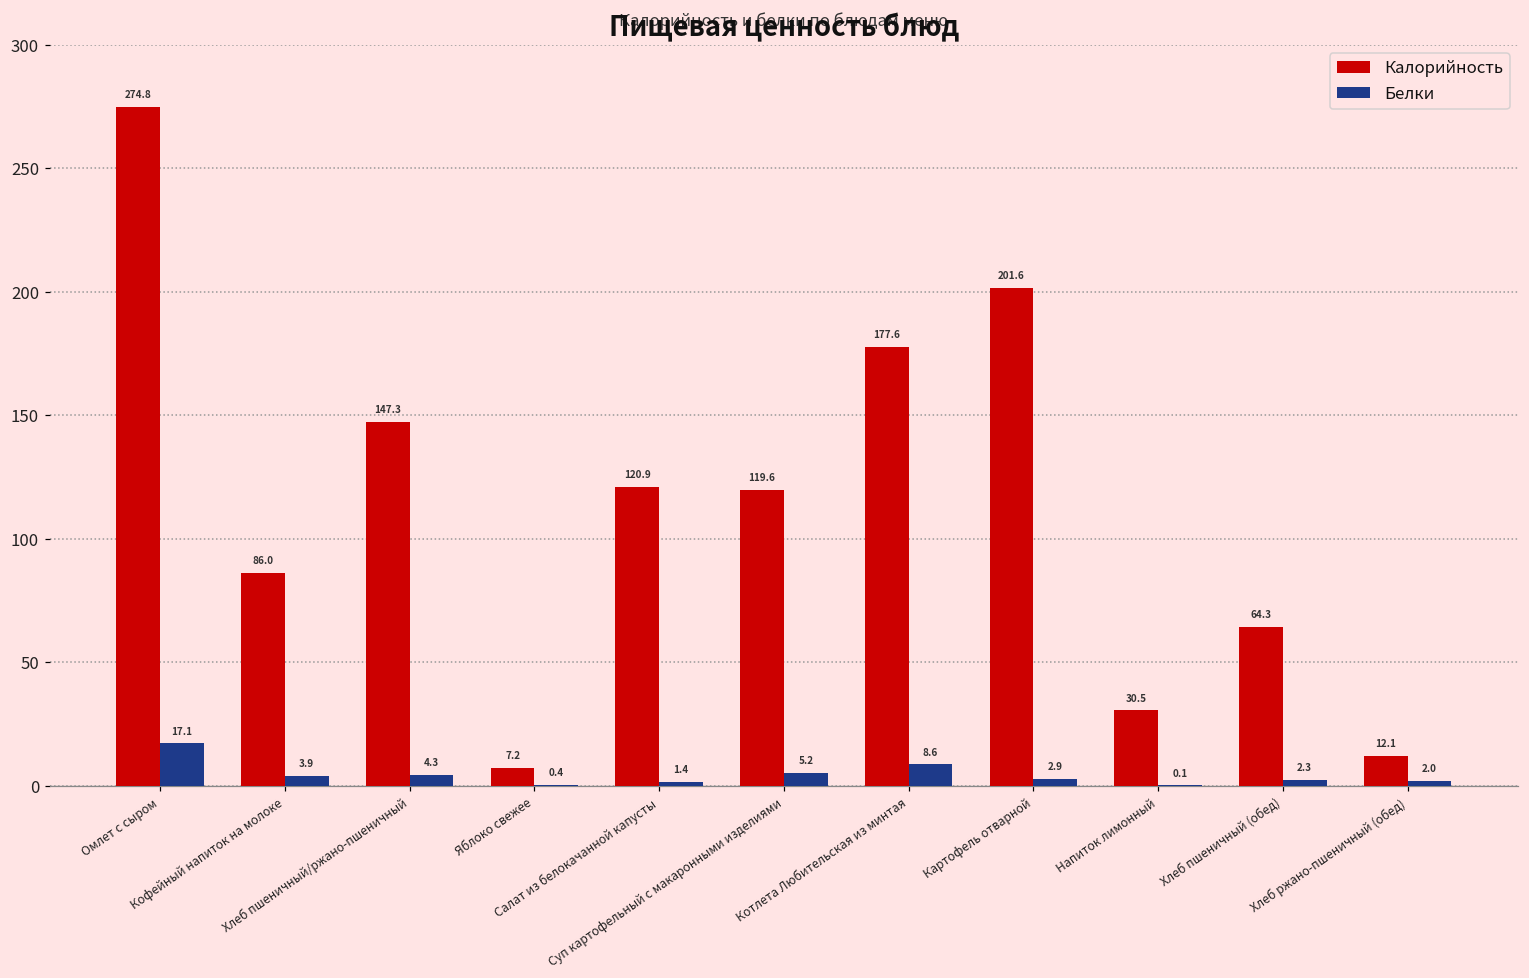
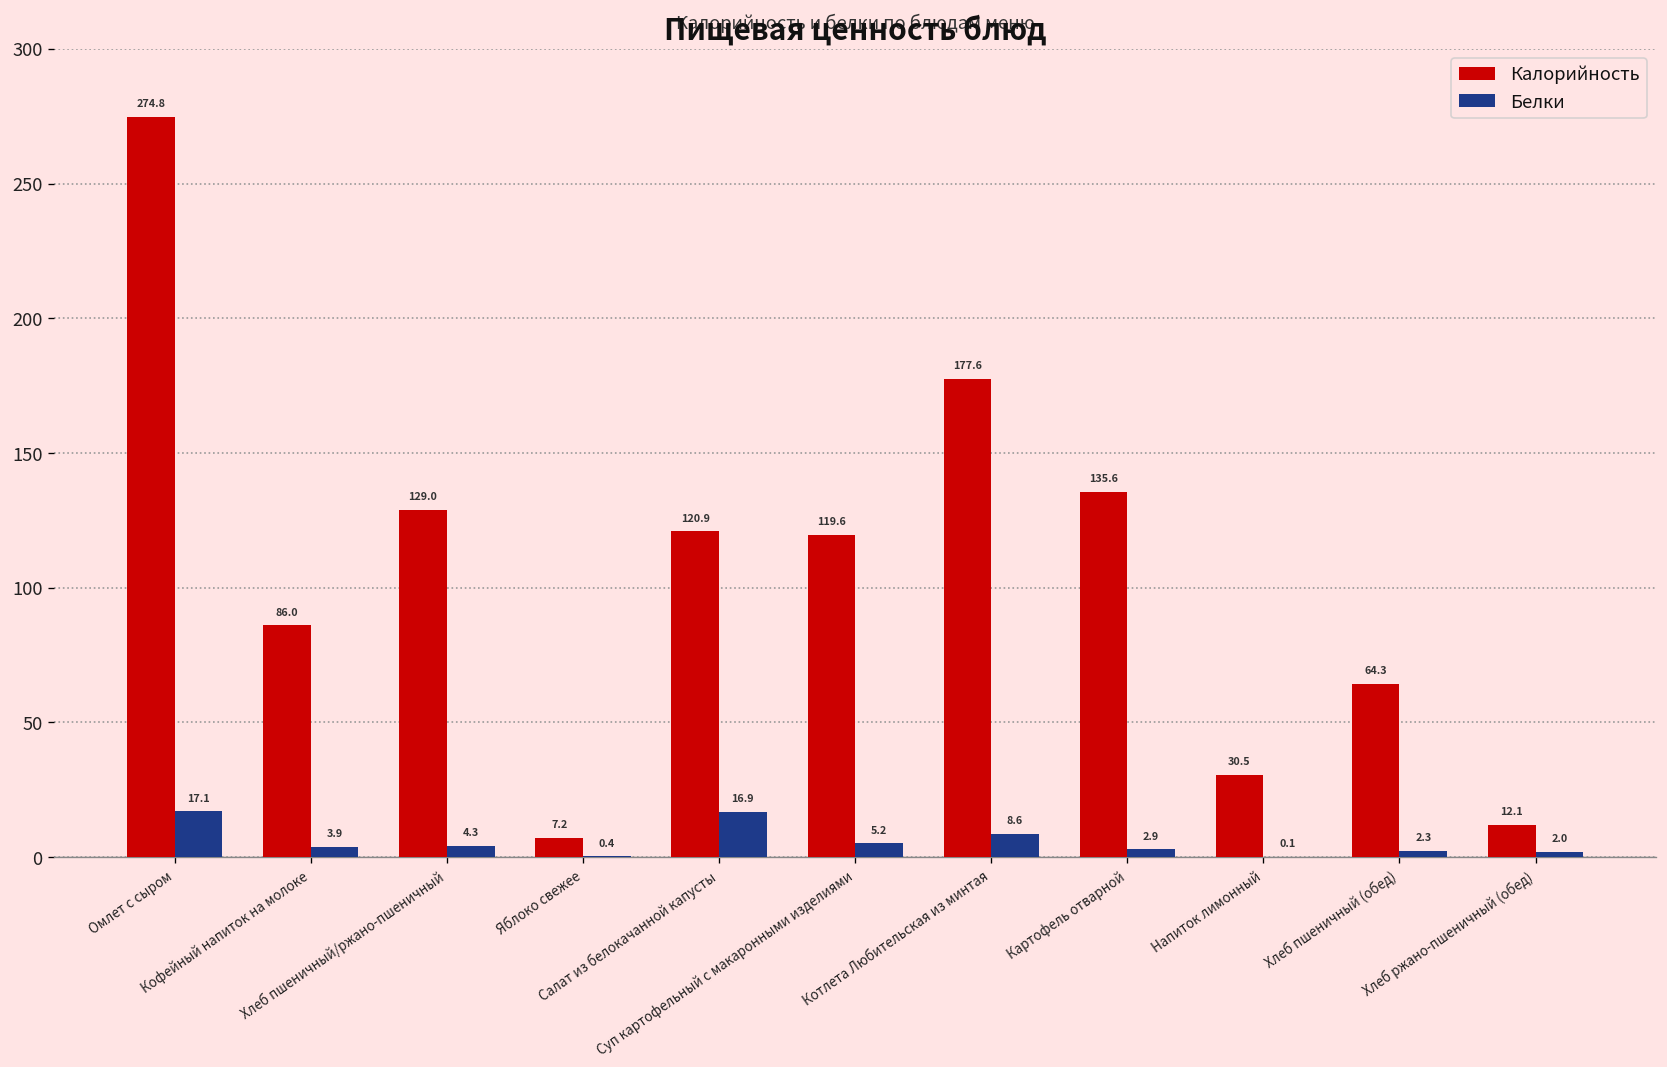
Калорийность, Хлеб пшеничный/ржано-пшеничный: 147.3 -> 129.0
Белки, Салат из белокачанной капусты: 1.4 -> 16.9
Калорийность, Картофель отварной: 201.6 -> 135.6
